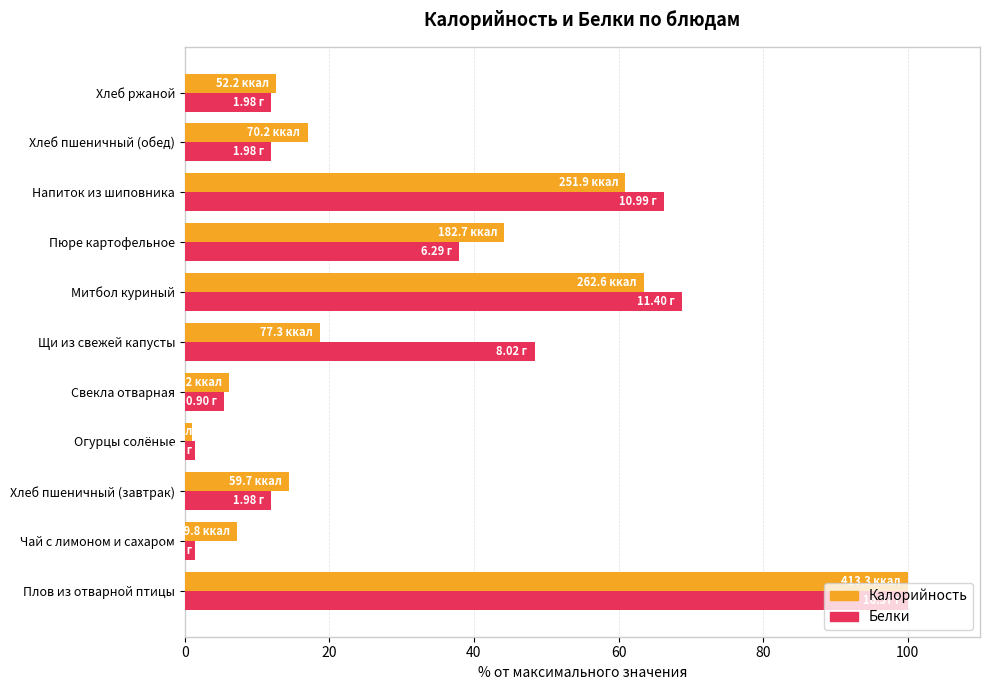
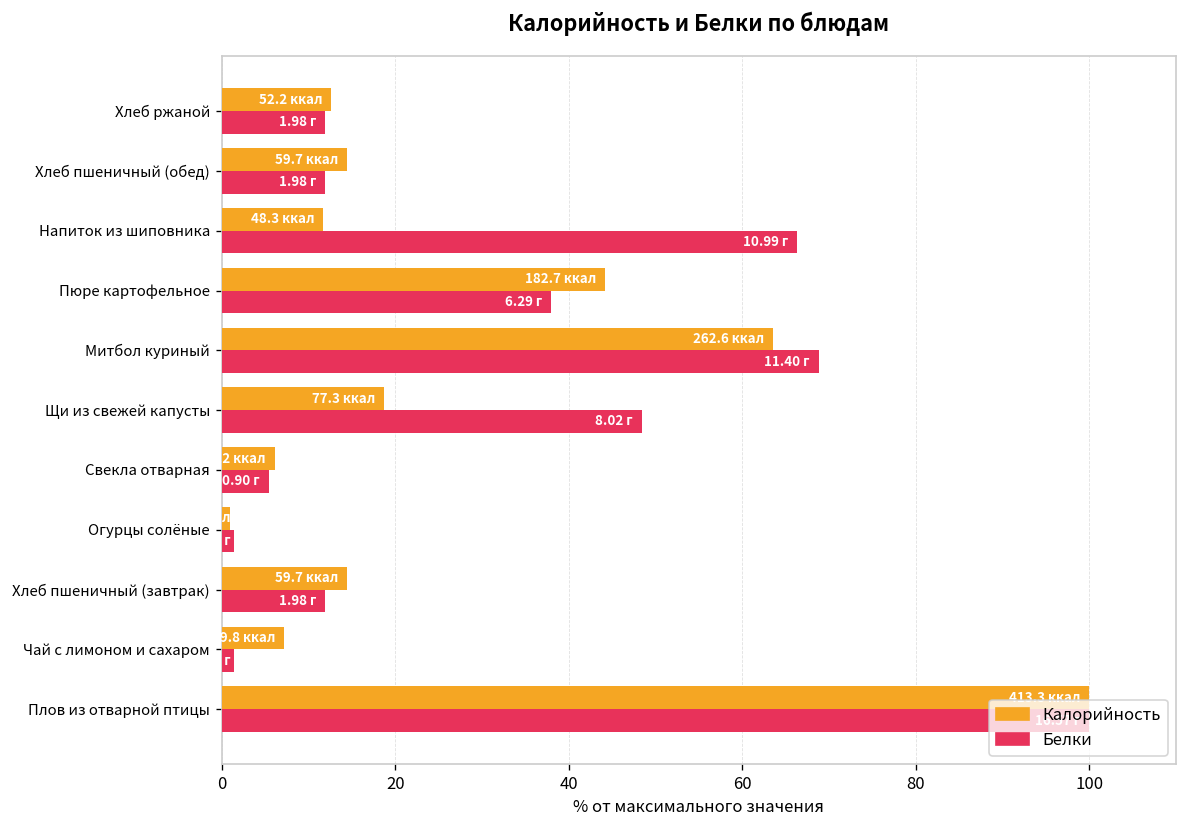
Калорийность, Хлеб пшеничный (обед): 70.2 -> 59.7
Калорийность, Напиток из шиповника: 251.9 -> 48.3
